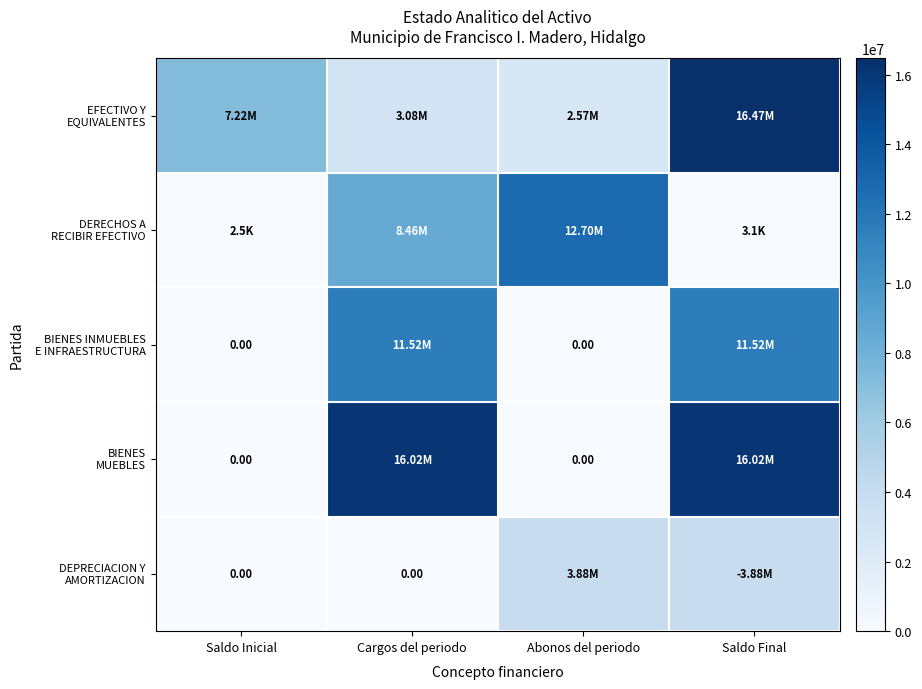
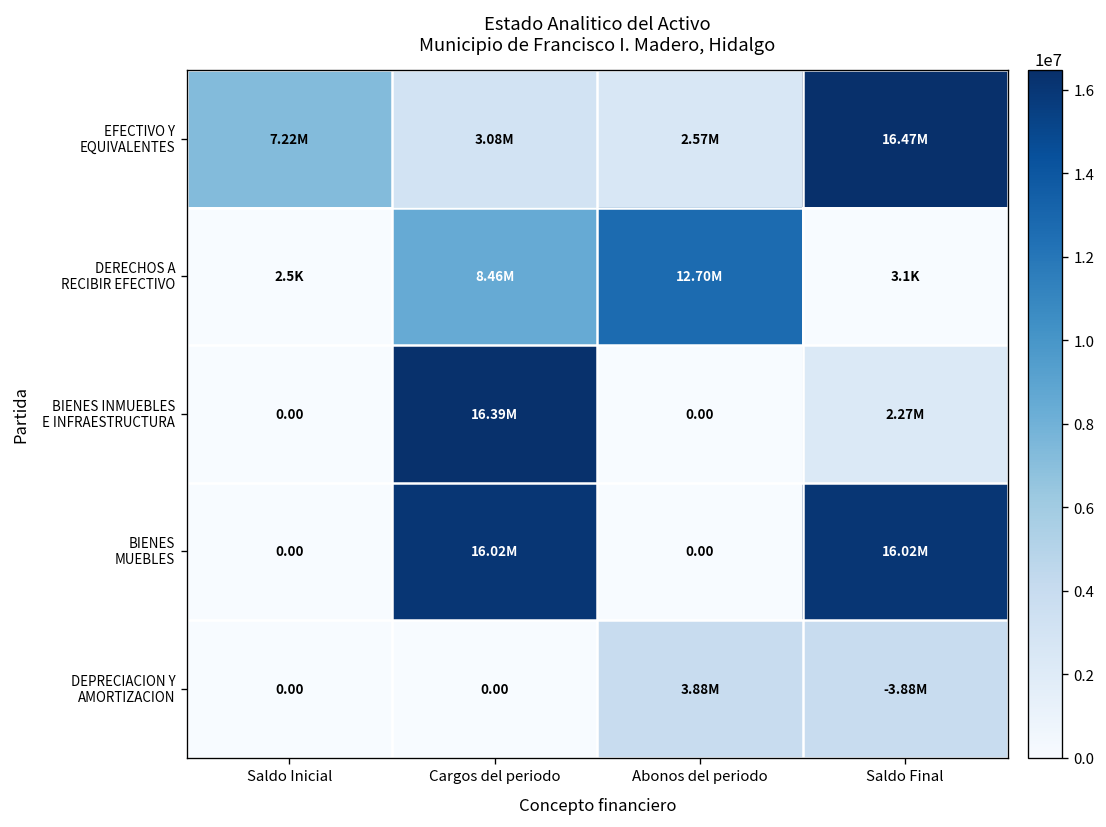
BIENES INMUEBLES E INFRAESTRUCTURA, Cargos del periodo: 11.52M -> 16.39M
BIENES INMUEBLES E INFRAESTRUCTURA, Saldo Final: 11.52M -> 2.27M
